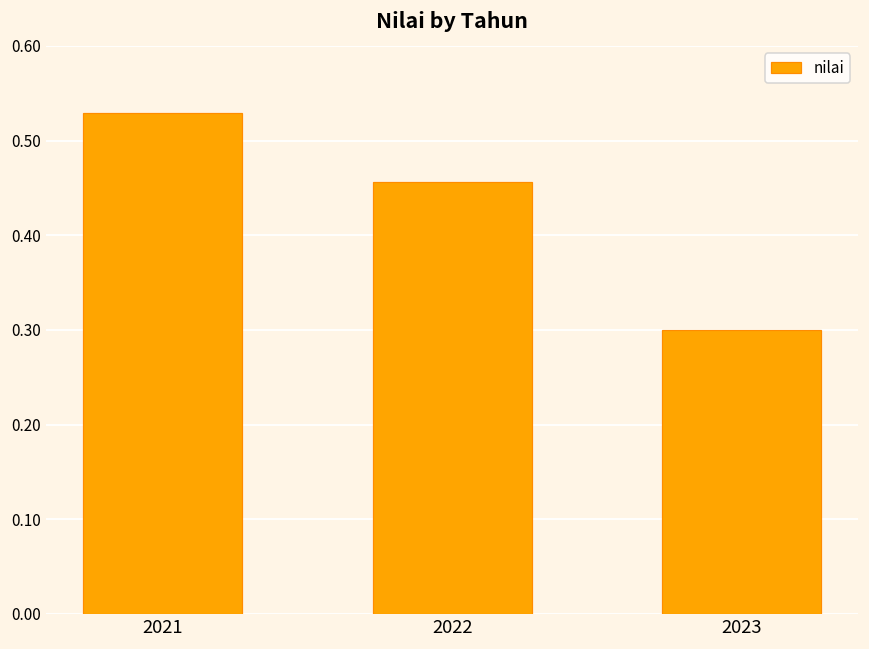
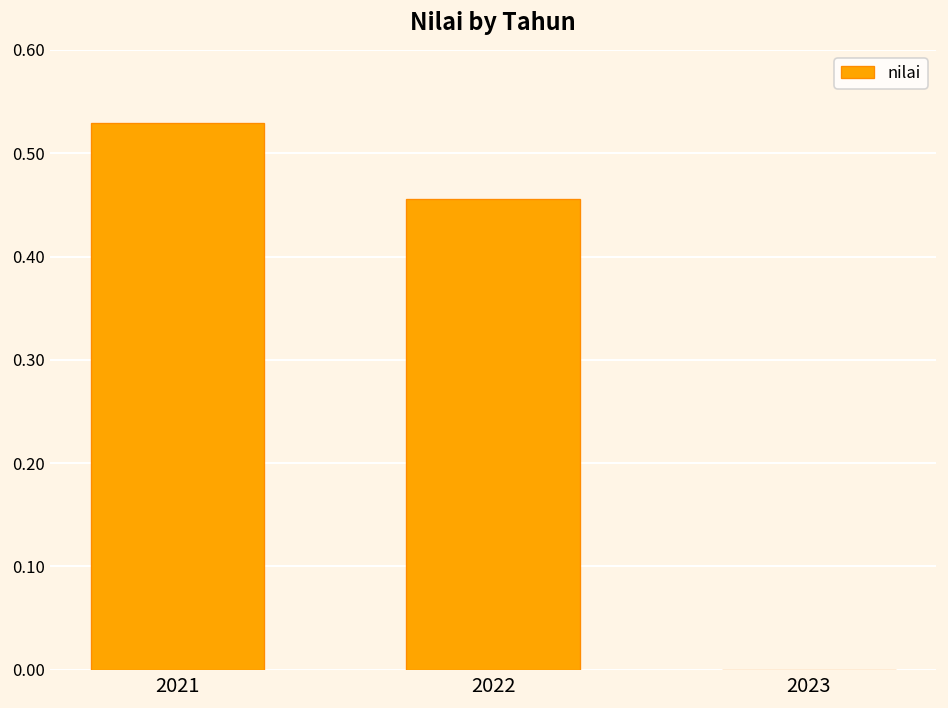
2023: 0.3 -> 0.0
